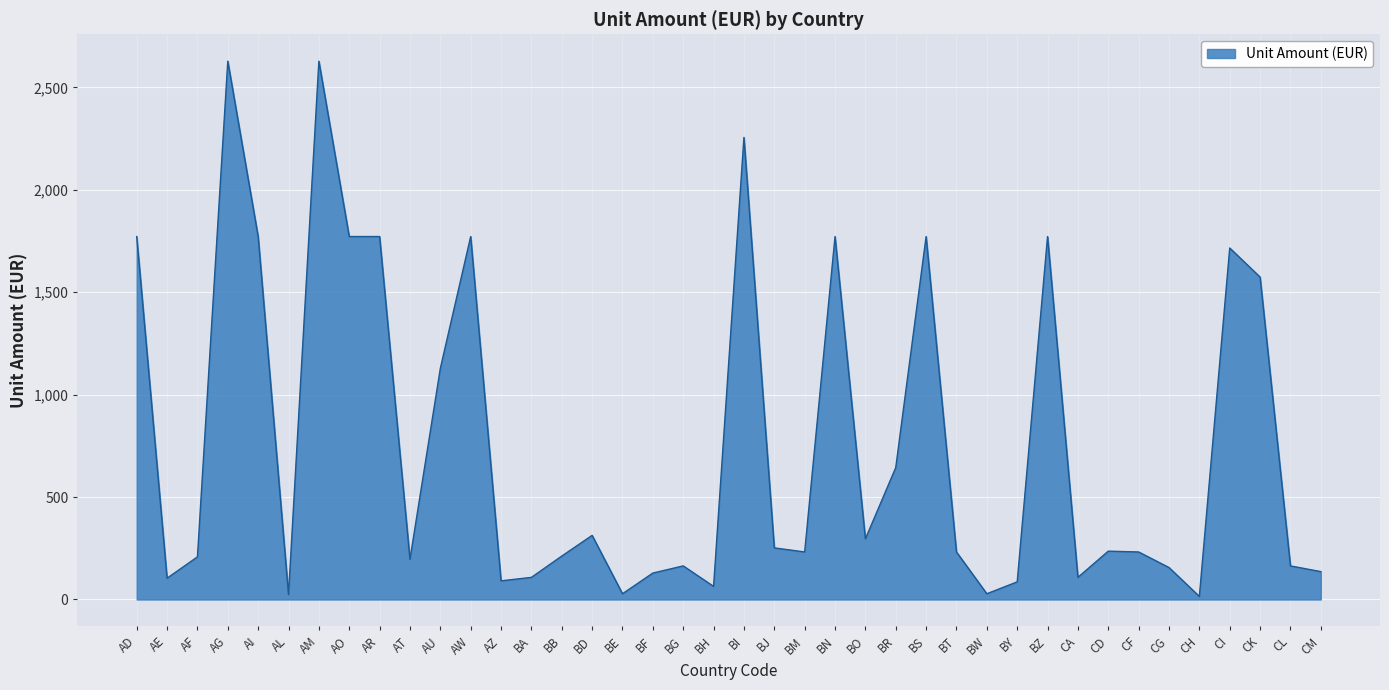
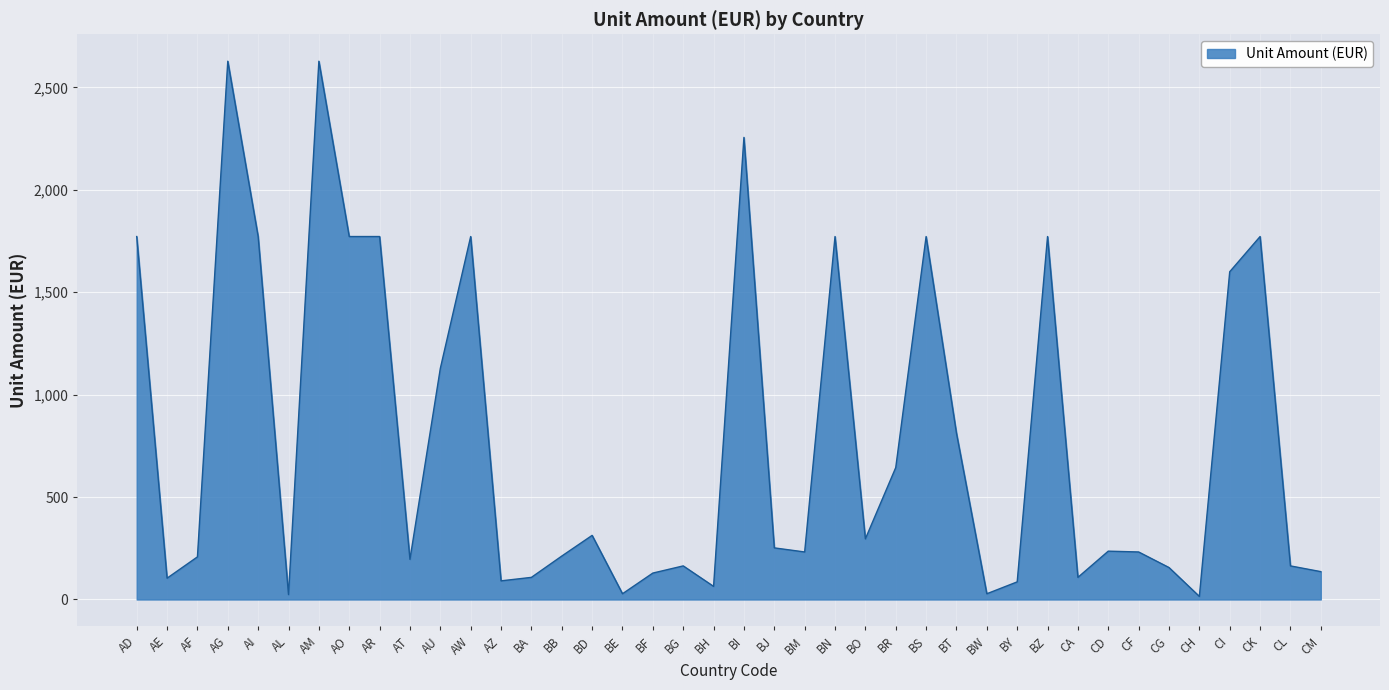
BT: 230 -> 810
CI: 1,720 -> 1,600
CK: 1,570 -> 1,770
